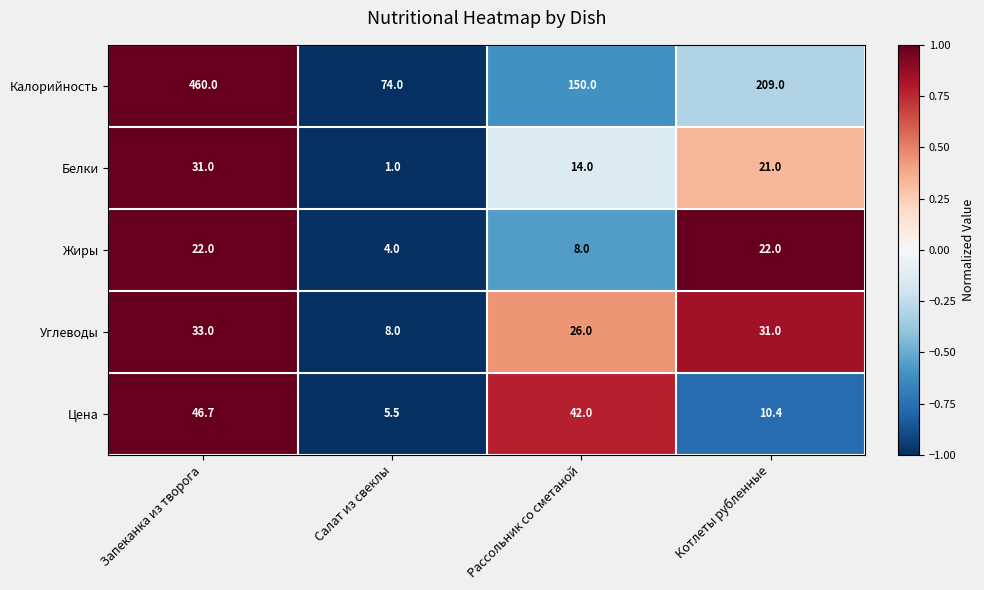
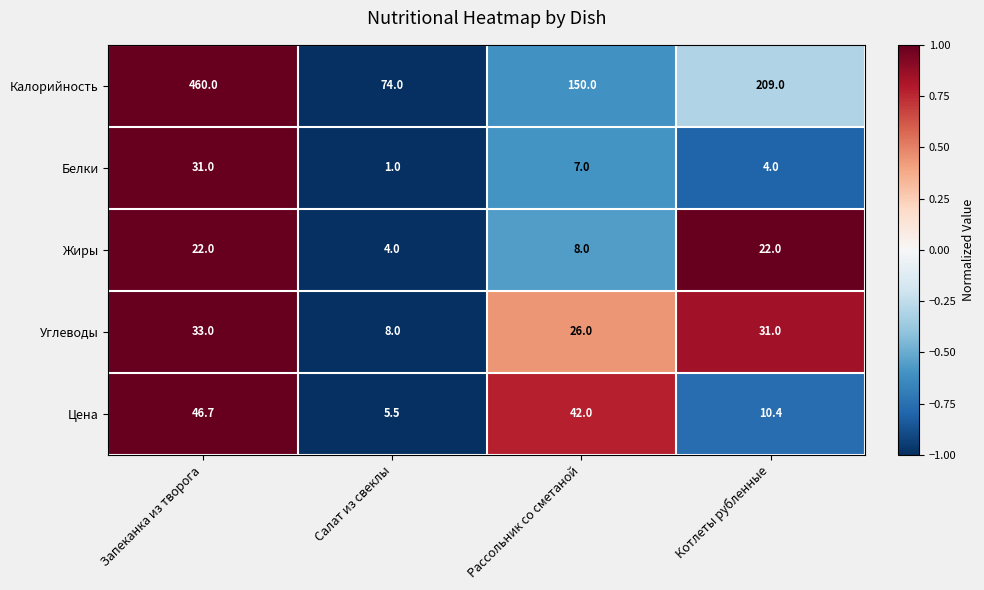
Белки, Рассольник со сметаной: 14.0 -> 7.0
Белки, Котлеты рубленные: 21.0 -> 4.0
